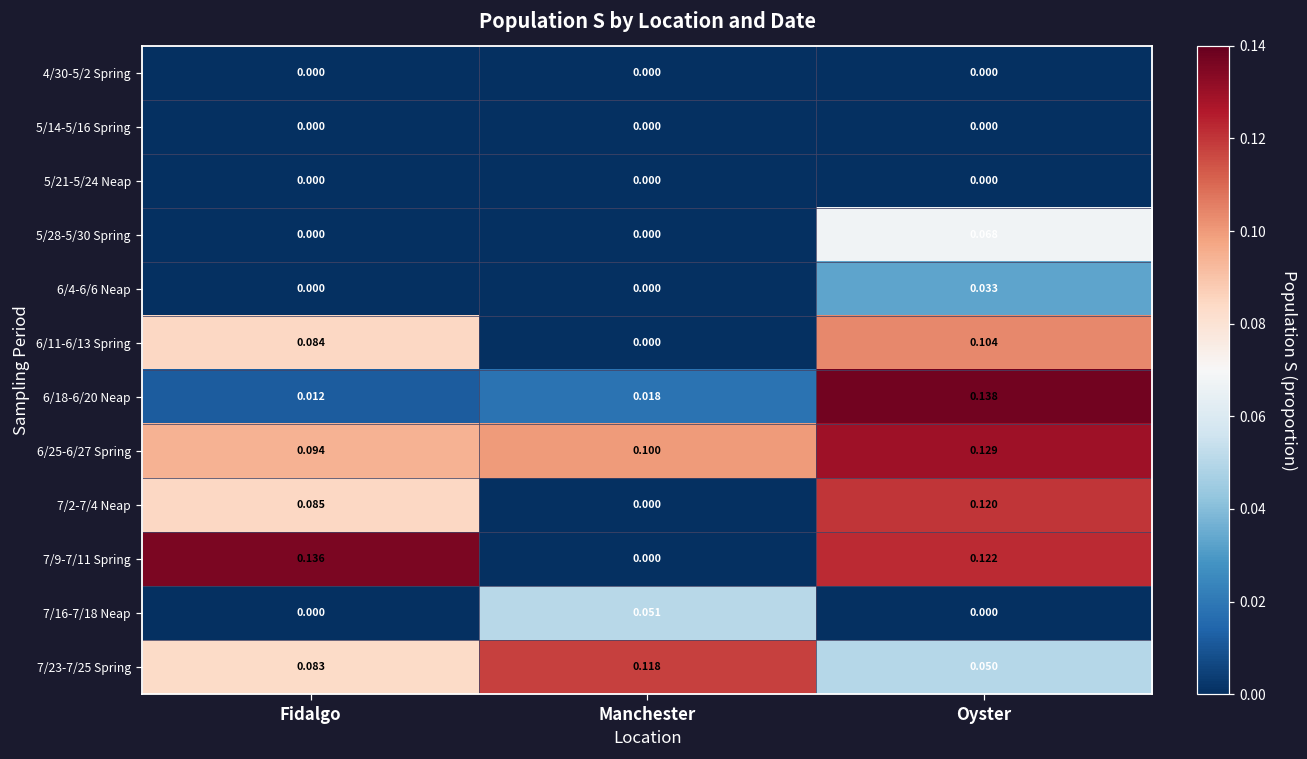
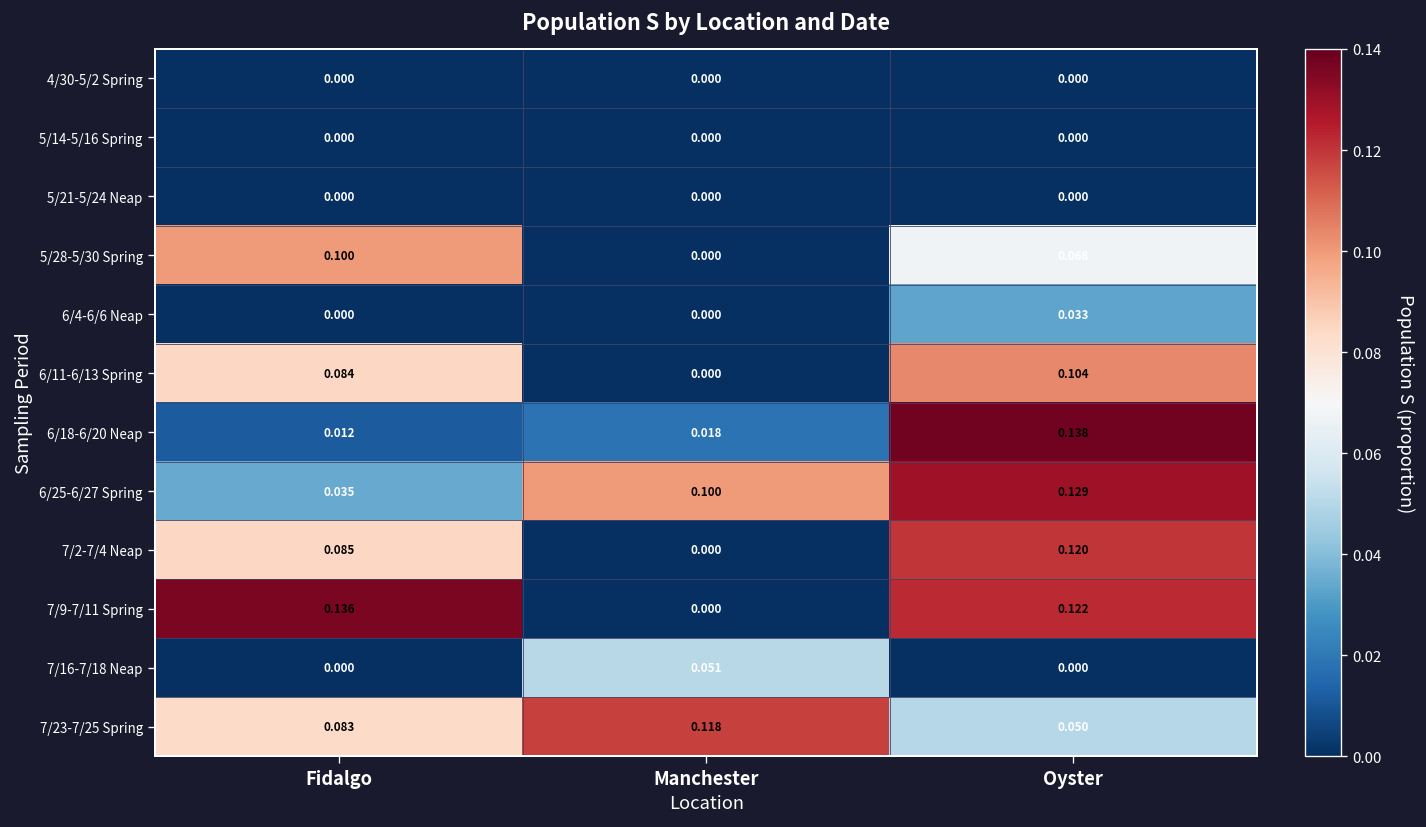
5/28-5/30 Spring, Fidalgo: 0.000 -> 0.100
6/25-6/27 Spring, Fidalgo: 0.094 -> 0.035
